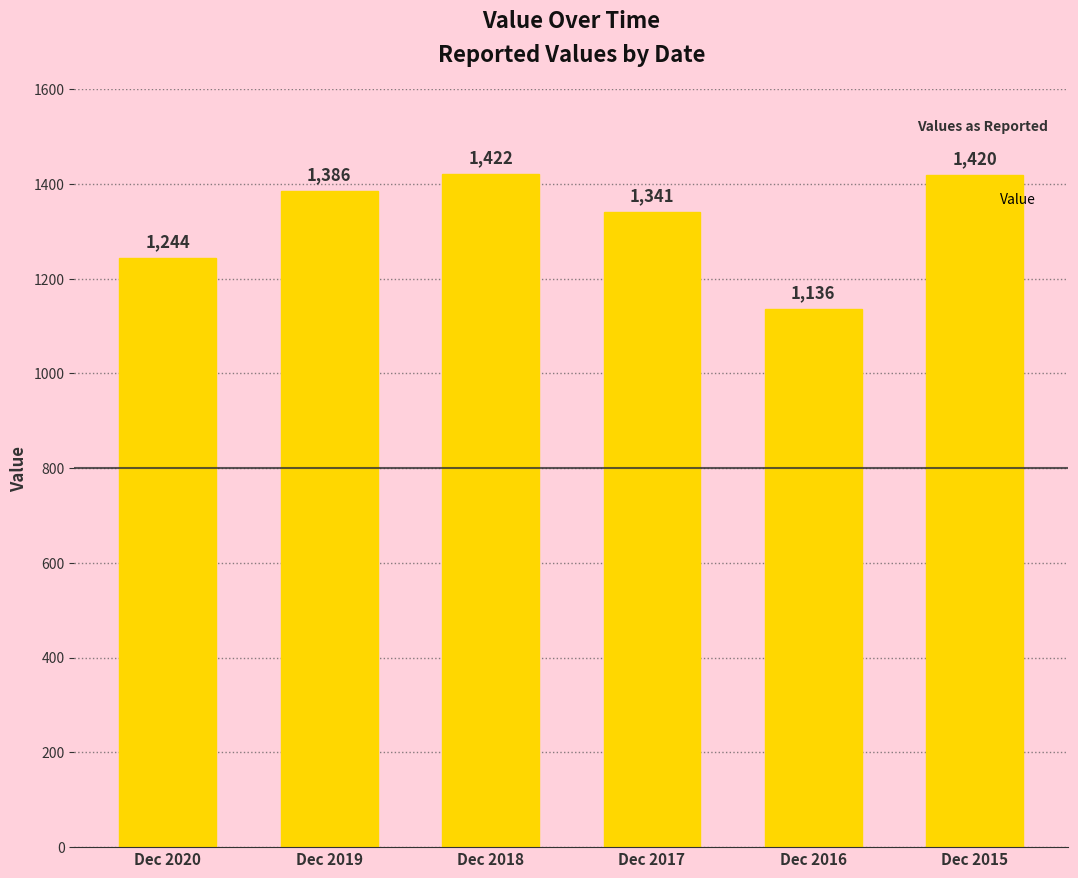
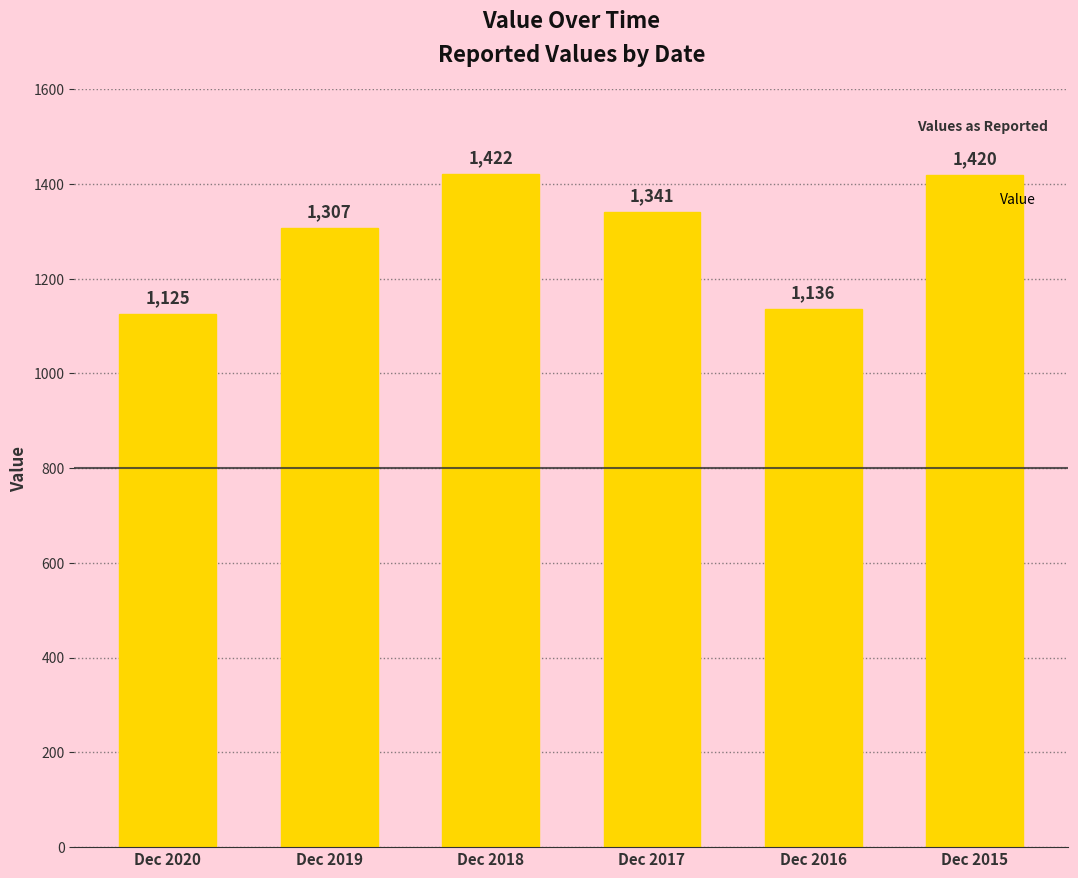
Dec 2020: 1,244 -> 1,125
Dec 2019: 1,386 -> 1,307
